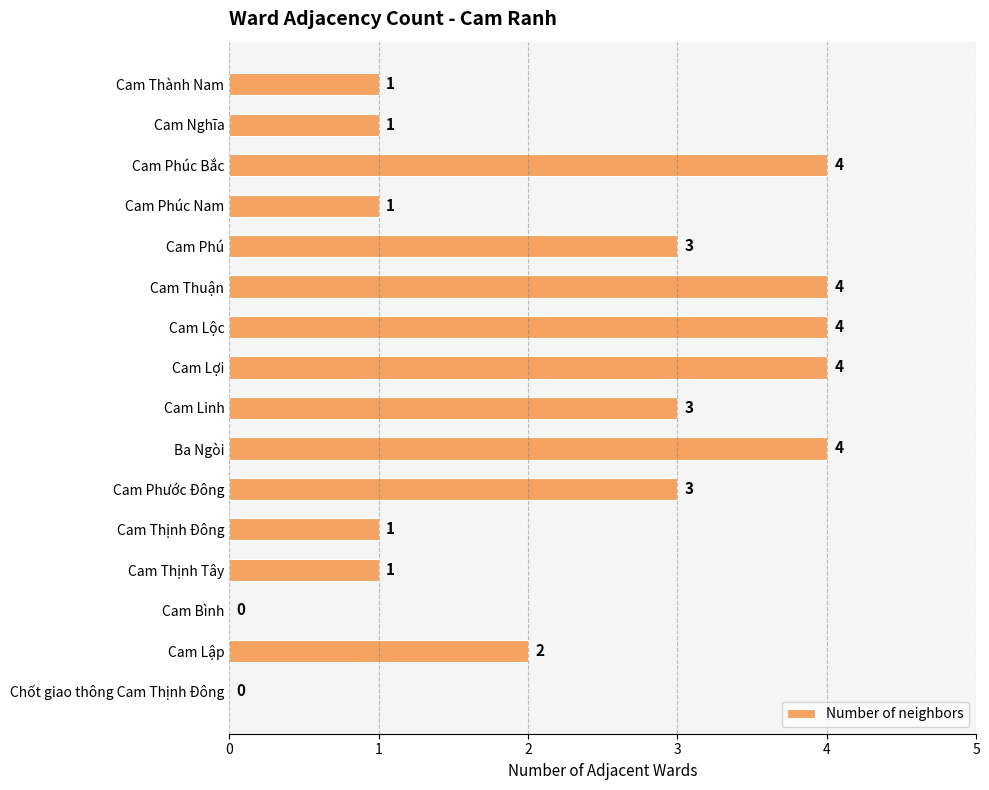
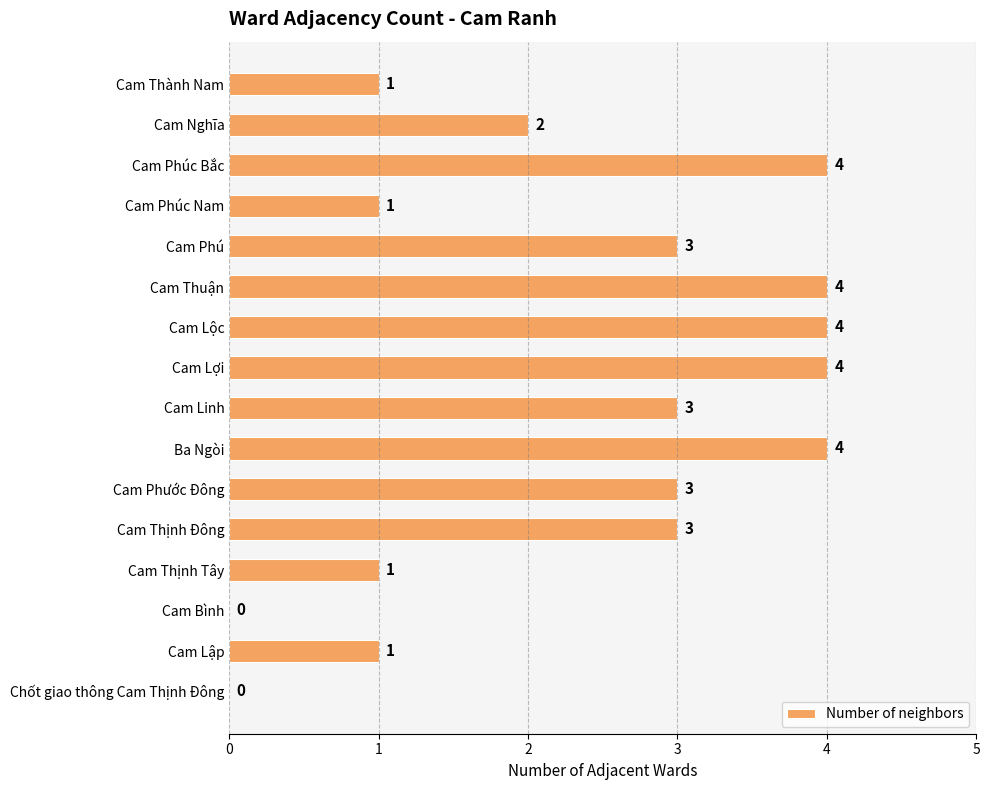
Cam Nghĩa: 1 -> 2
Cam Thịnh Đông: 1 -> 3
Cam Lập: 2 -> 1
